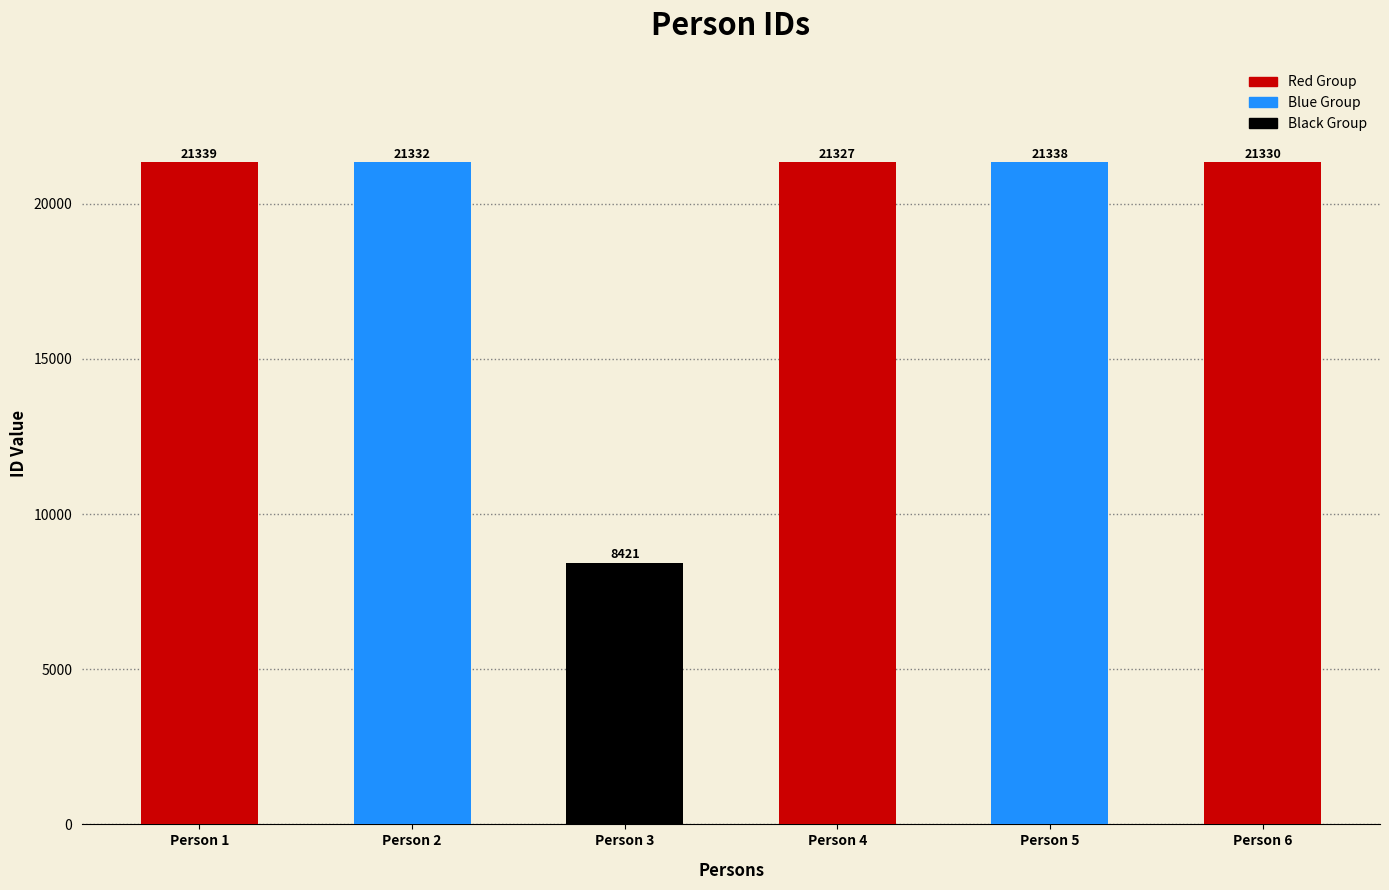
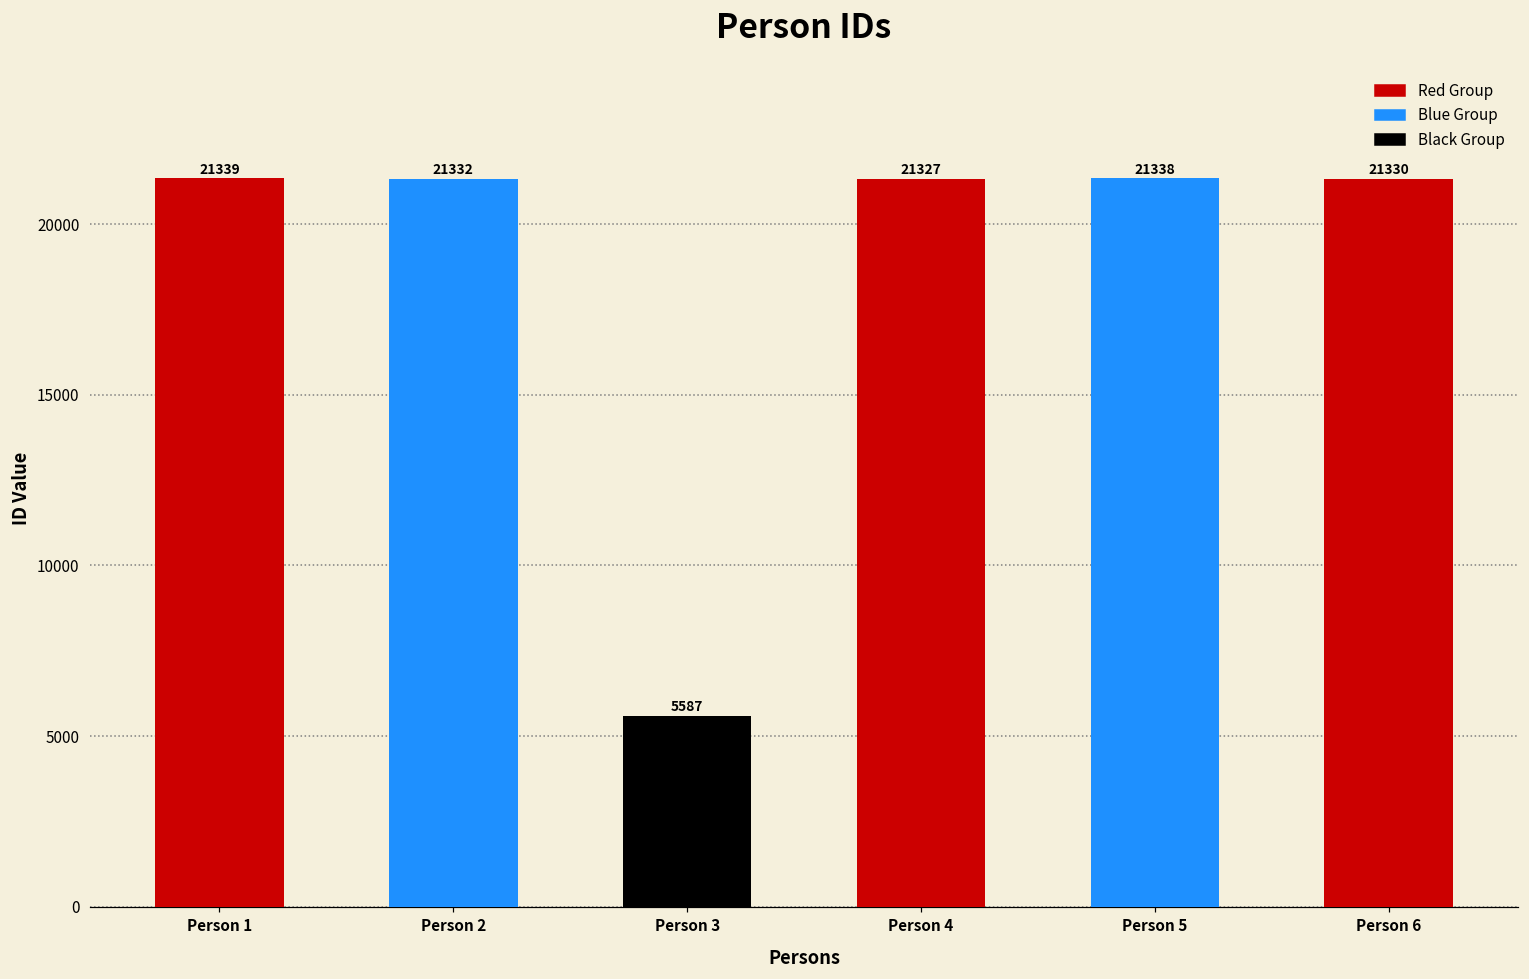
Person 3: 8421 -> 5587
